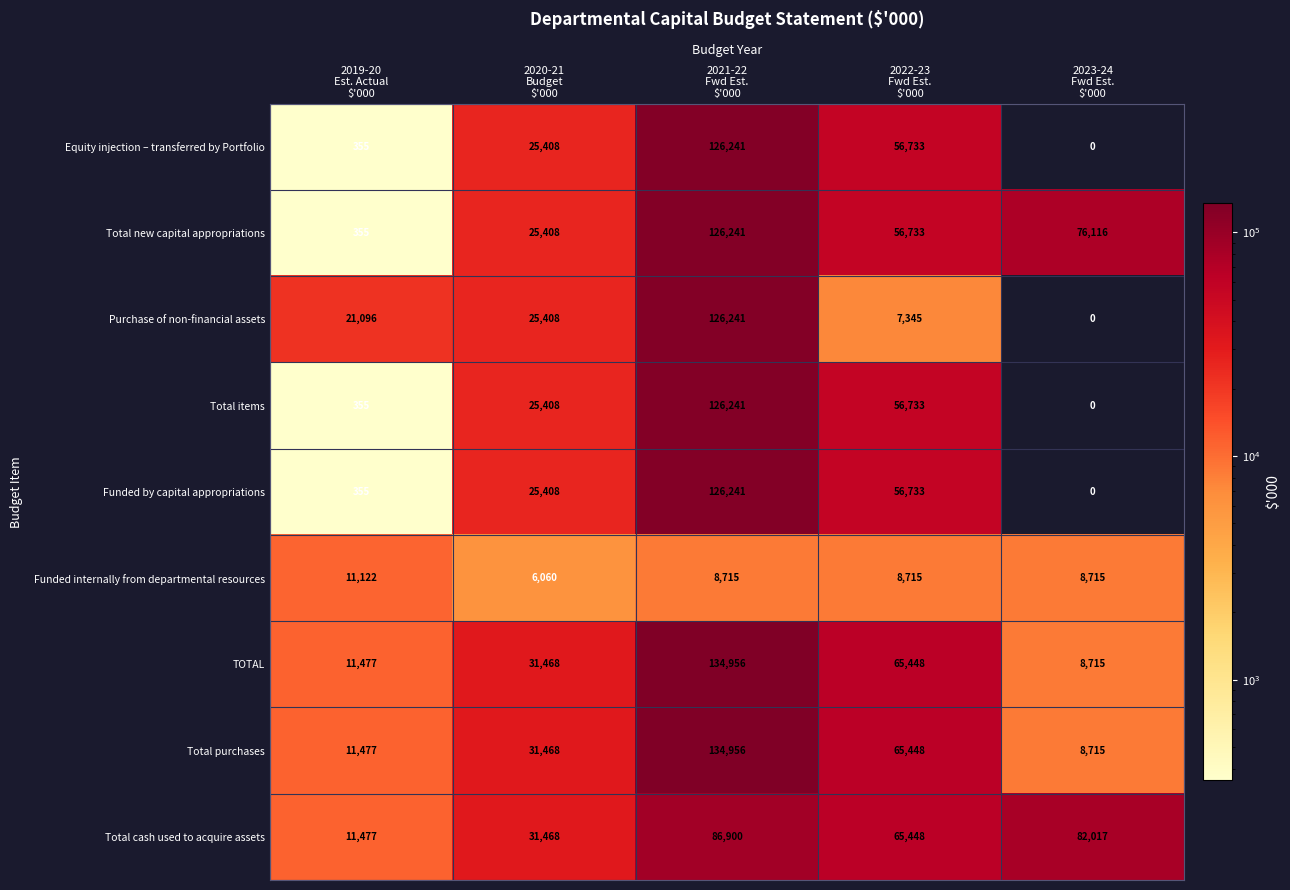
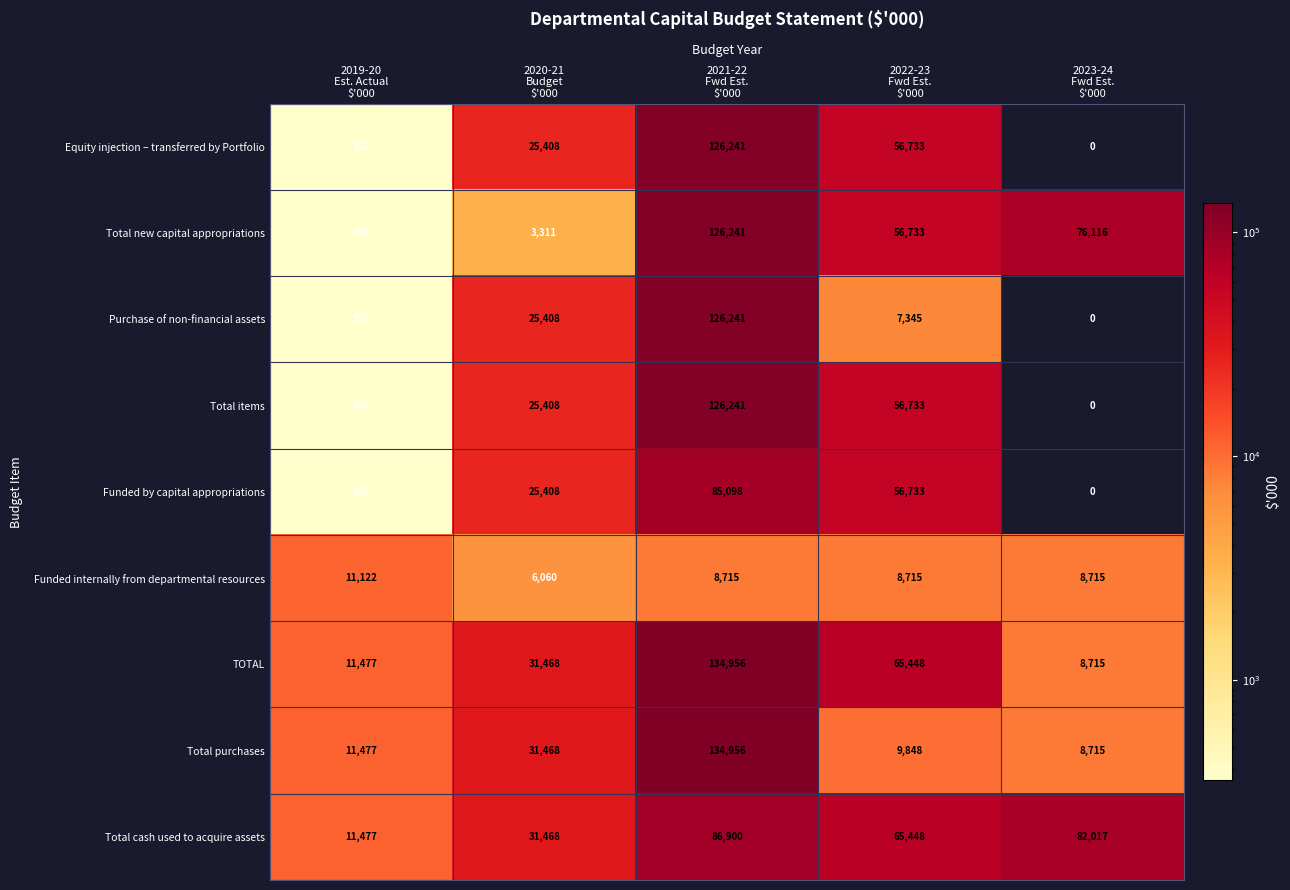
Total new capital appropriations, 2020-21 Budget $'000: 25,408 -> 3,311
Purchase of non-financial assets, 2019-20 Est. Actual $'000: 21,096 -> 355
Funded by capital appropriations, 2021-22 Fwd Est. $'000: 126,241 -> 85,098
Total purchases, 2022-23 Fwd Est. $'000: 65,448 -> 9,848
